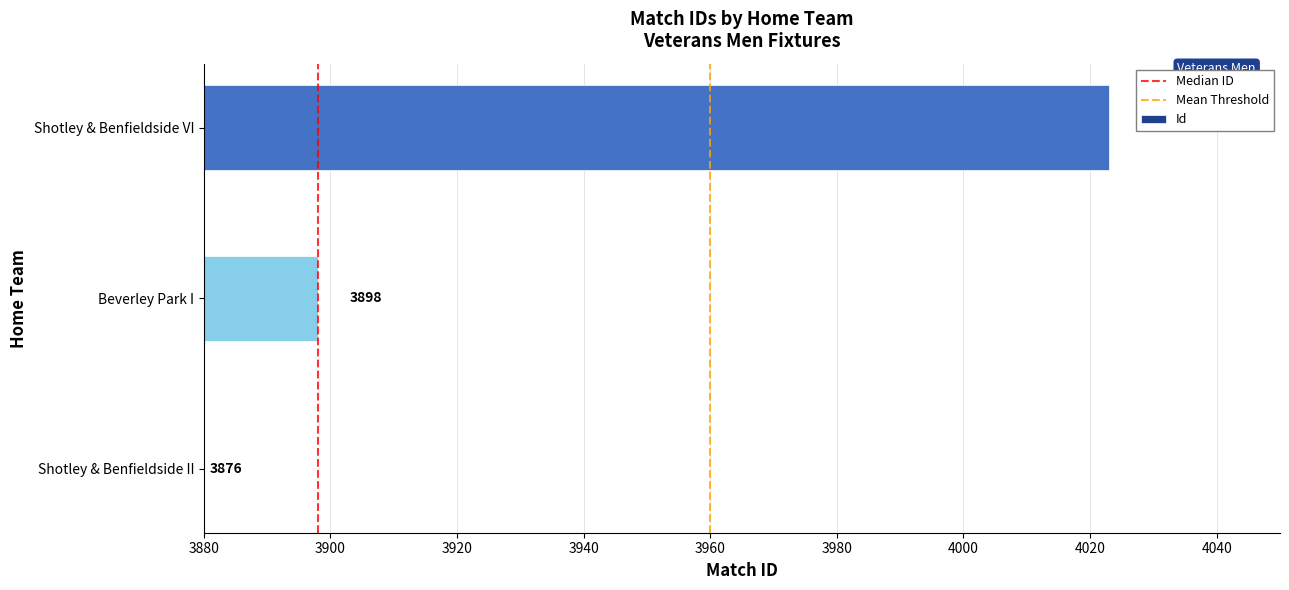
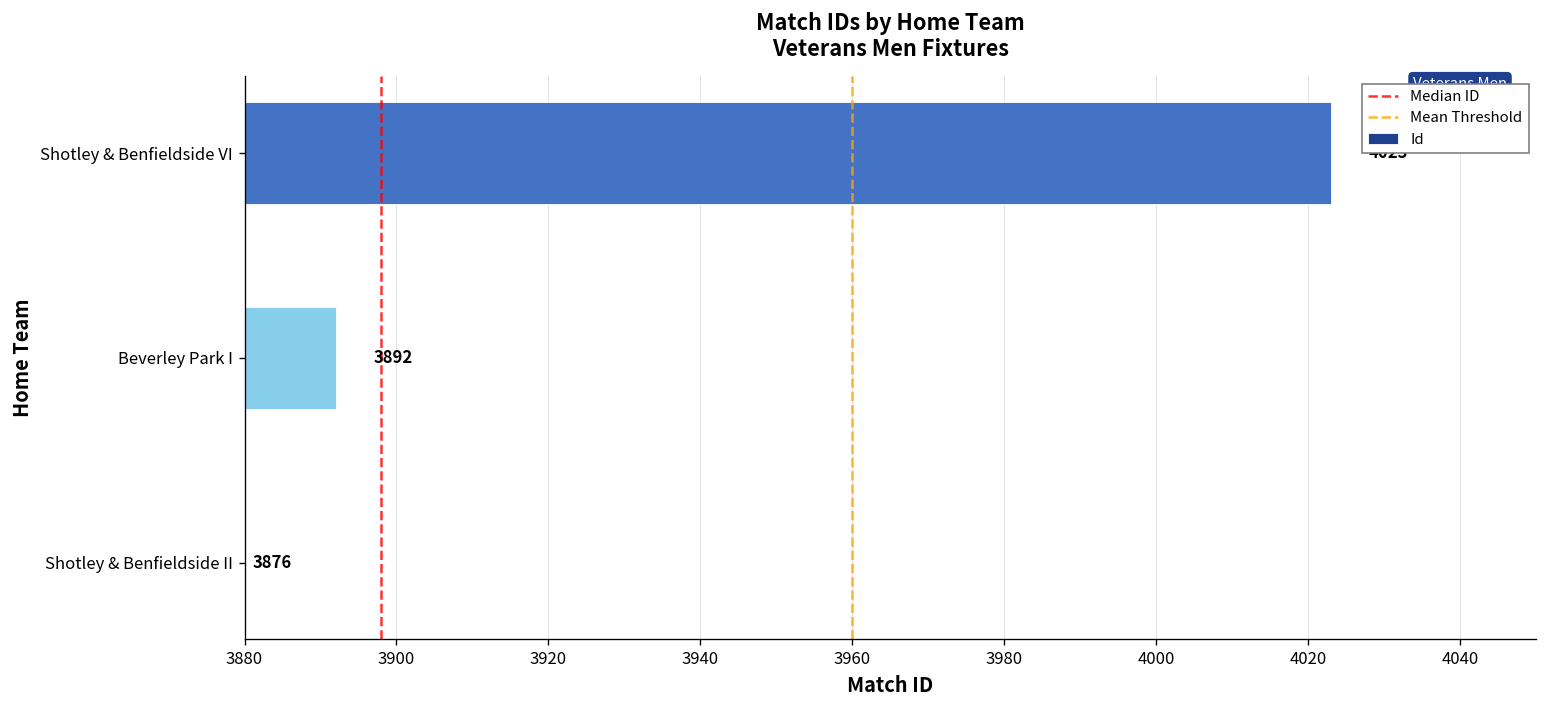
Beverley Park I: 3898 -> 3892
